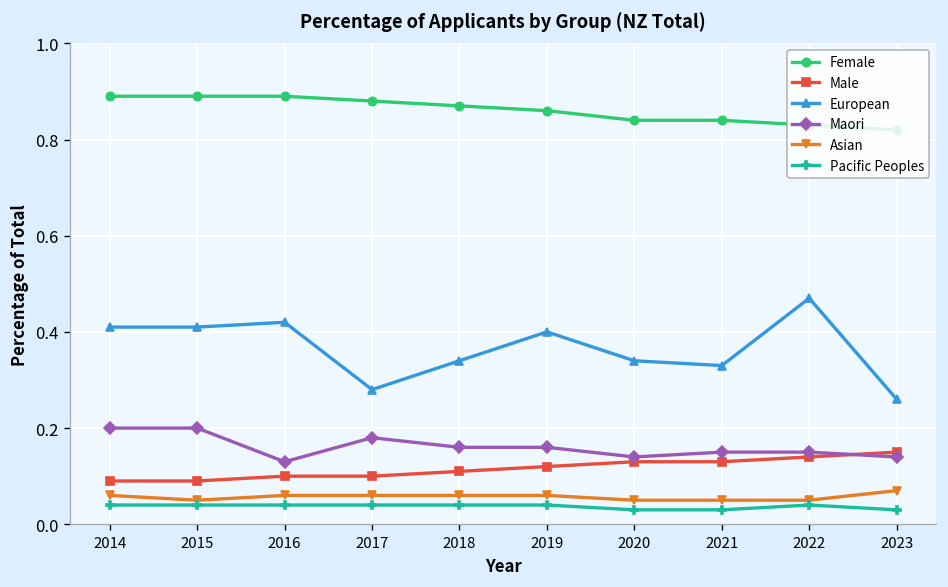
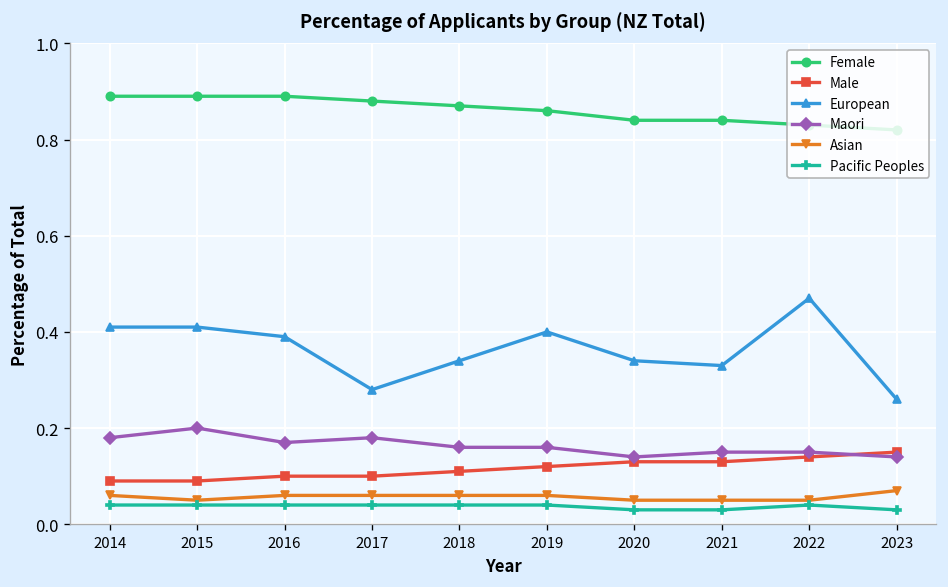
Maori, 2014: 0.20 -> 0.18
European, 2016: 0.42 -> 0.39
Maori, 2016: 0.13 -> 0.17
